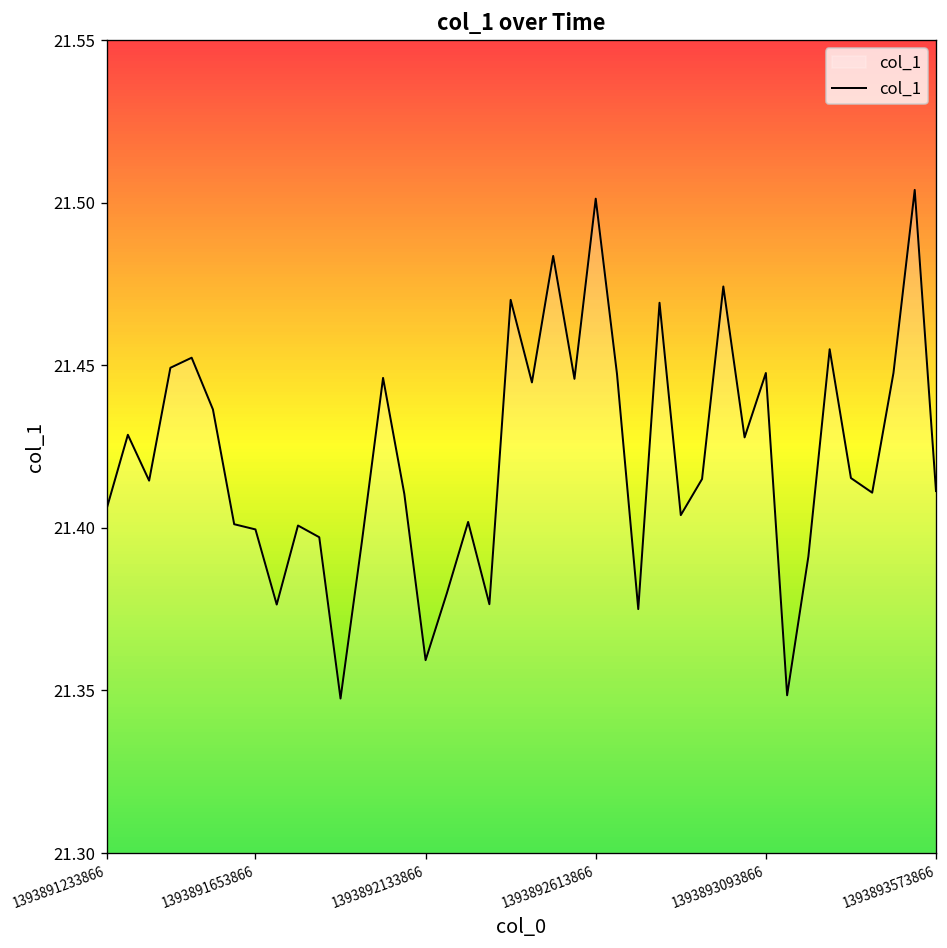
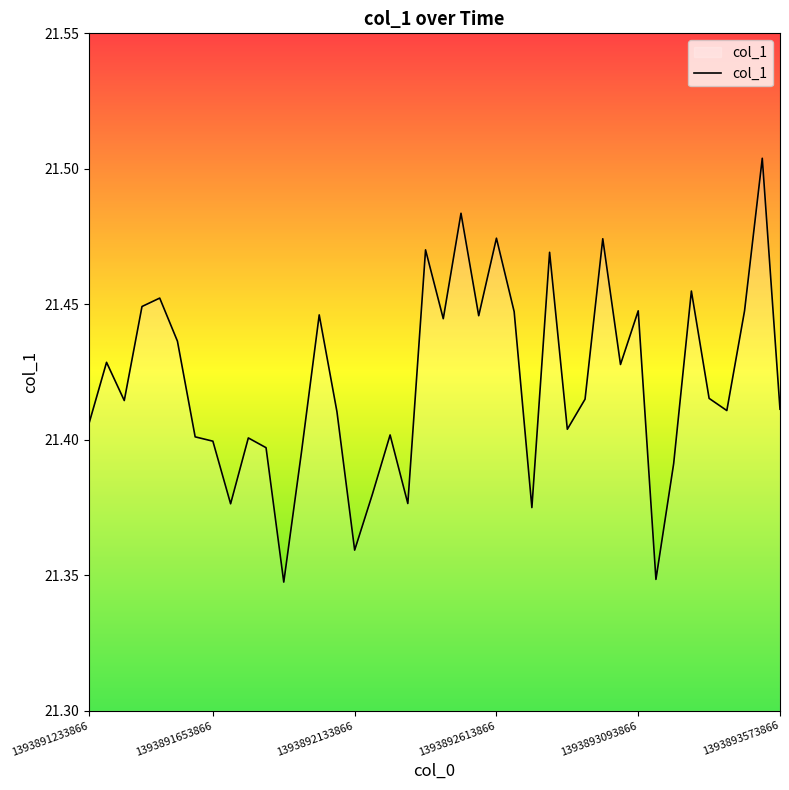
1393892613866: 21.501 -> 21.474
